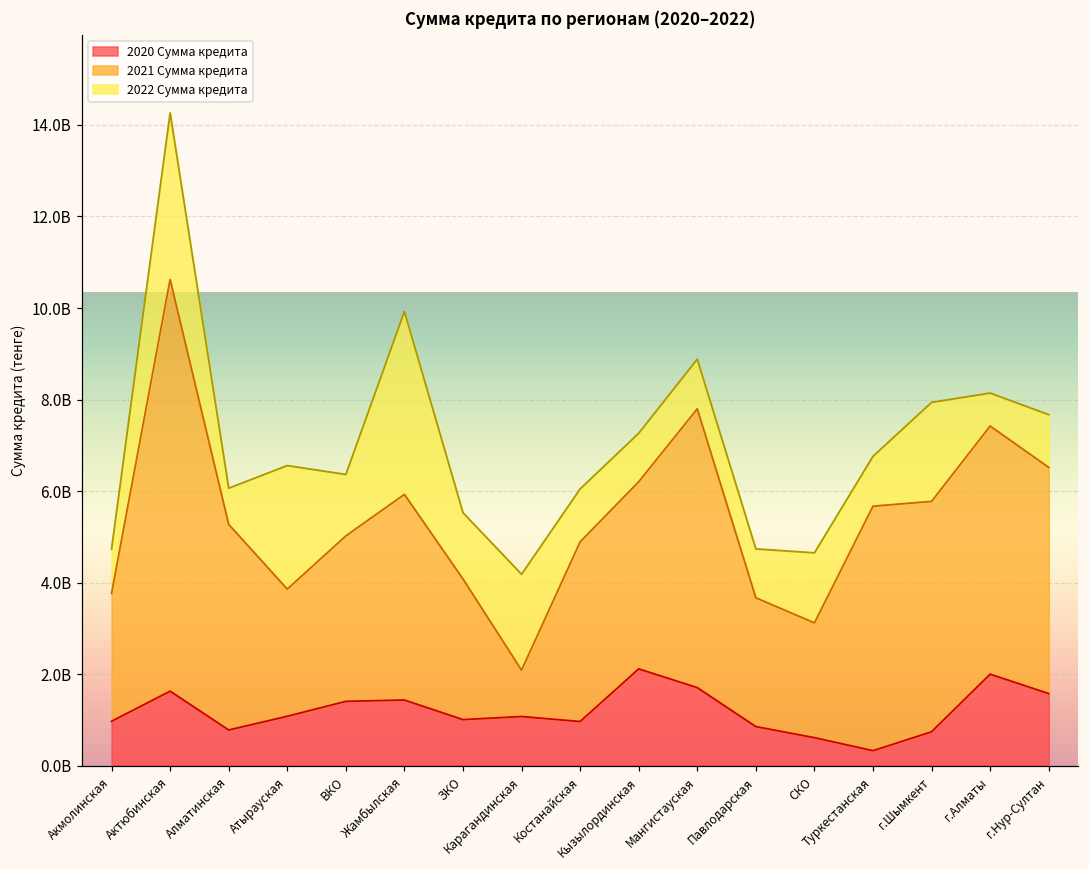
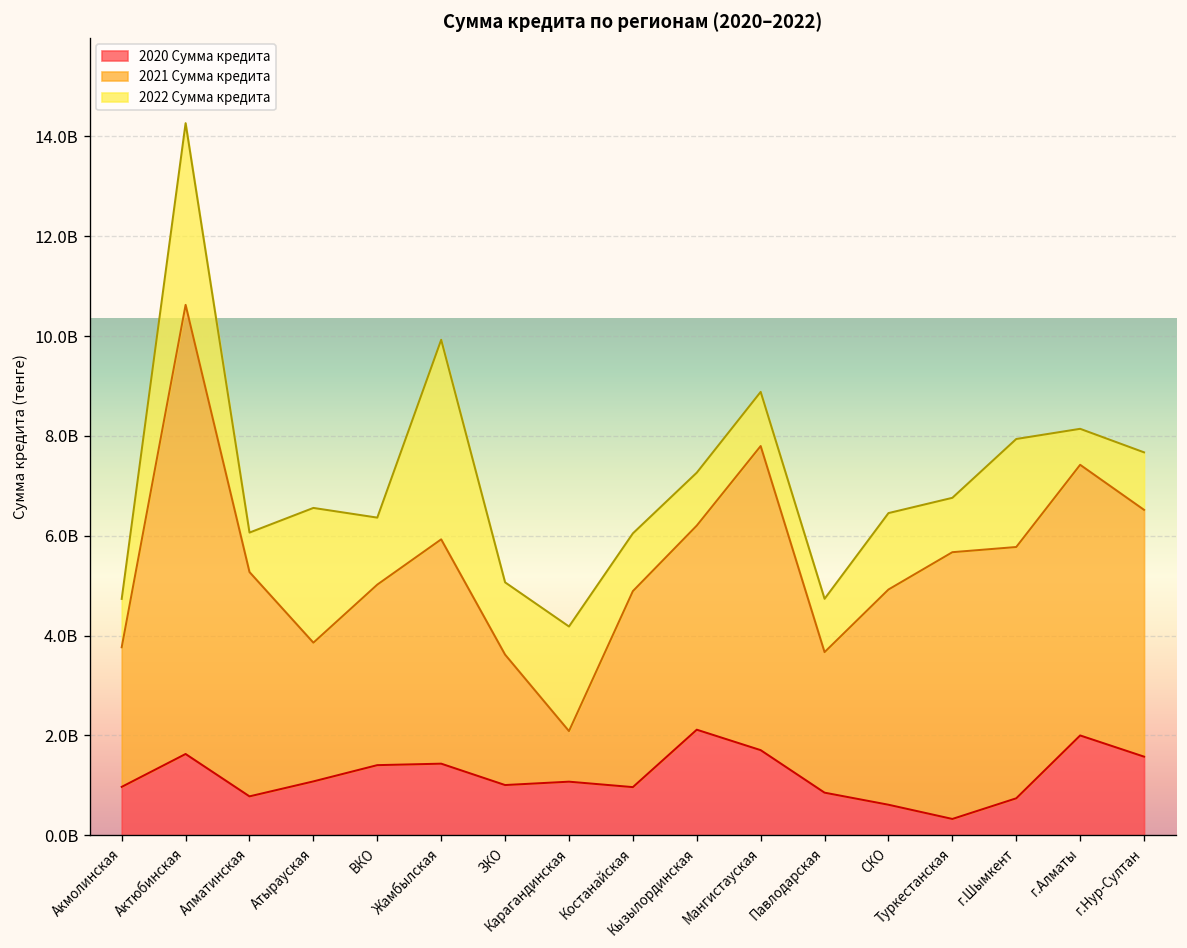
2021 Сумма кредита, ЗКО: 3100000000 -> 2600000000
2021 Сумма кредита, СКО: 2500000000 -> 4300000000
